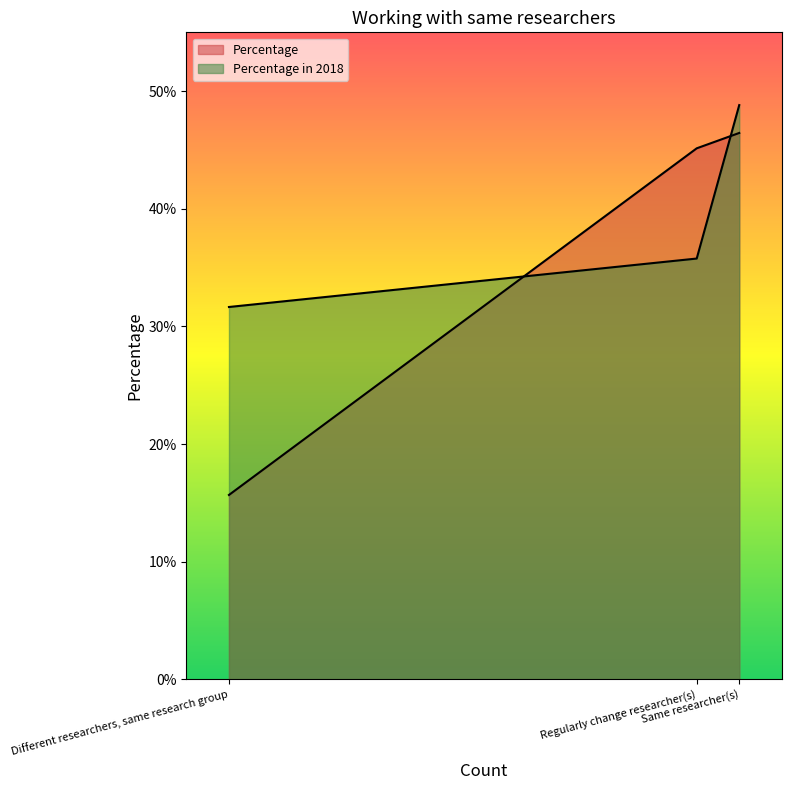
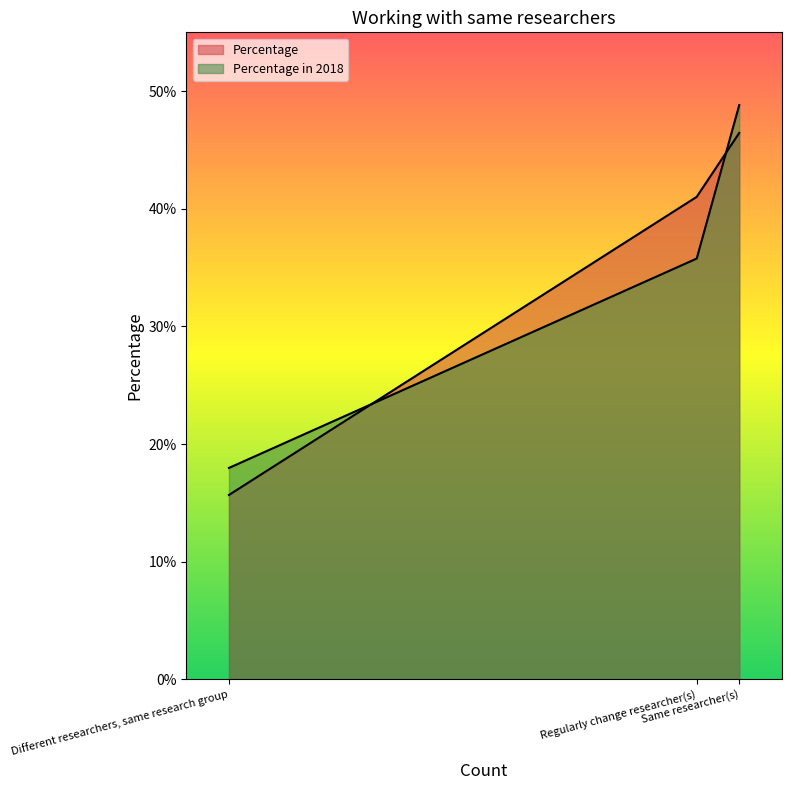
Percentage in 2018, Different researchers, same research group: 31.6% -> 18.0%
Percentage, Regularly change researcher(s): 45.1% -> 41.0%
